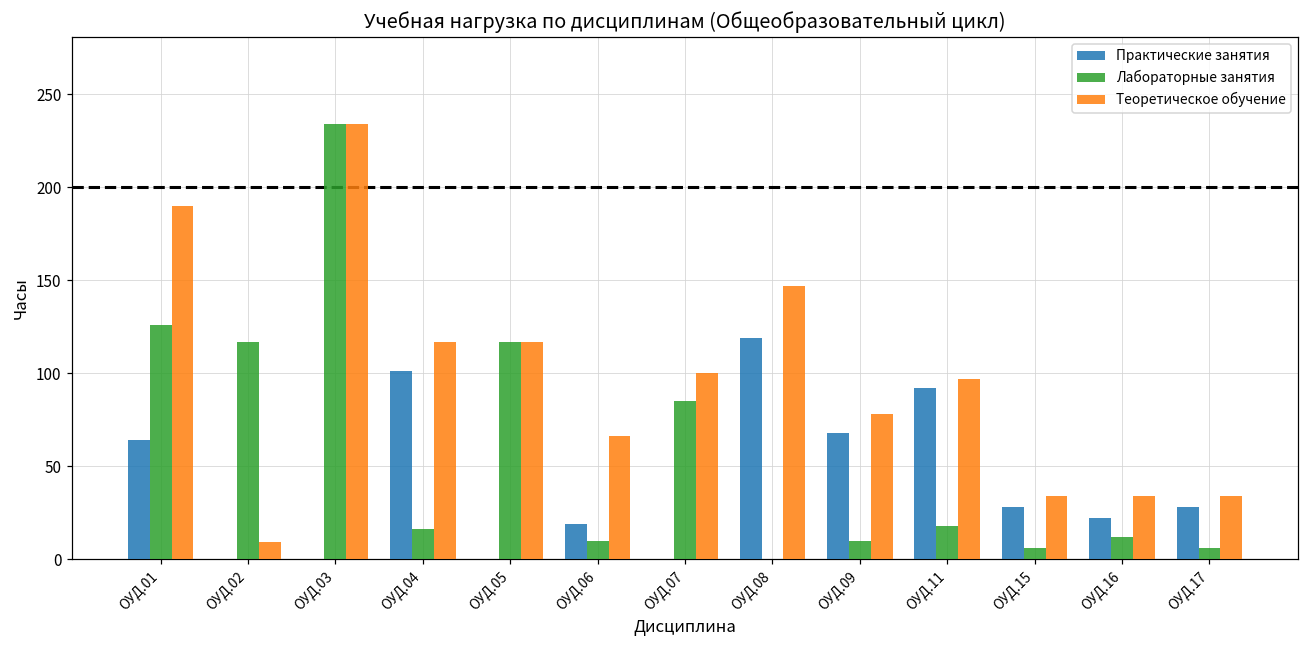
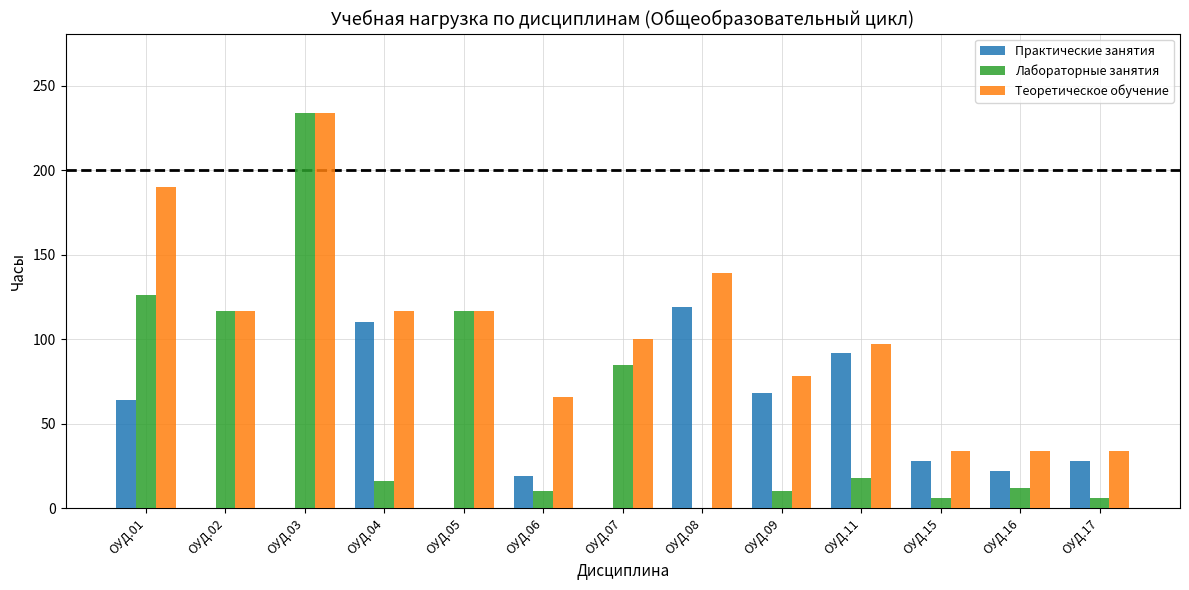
Теоретическое обучение, ОУД.02: 9 -> 117
Практические занятия, ОУД.04: 101 -> 110
Теоретическое обучение, ОУД.08: 147 -> 139
